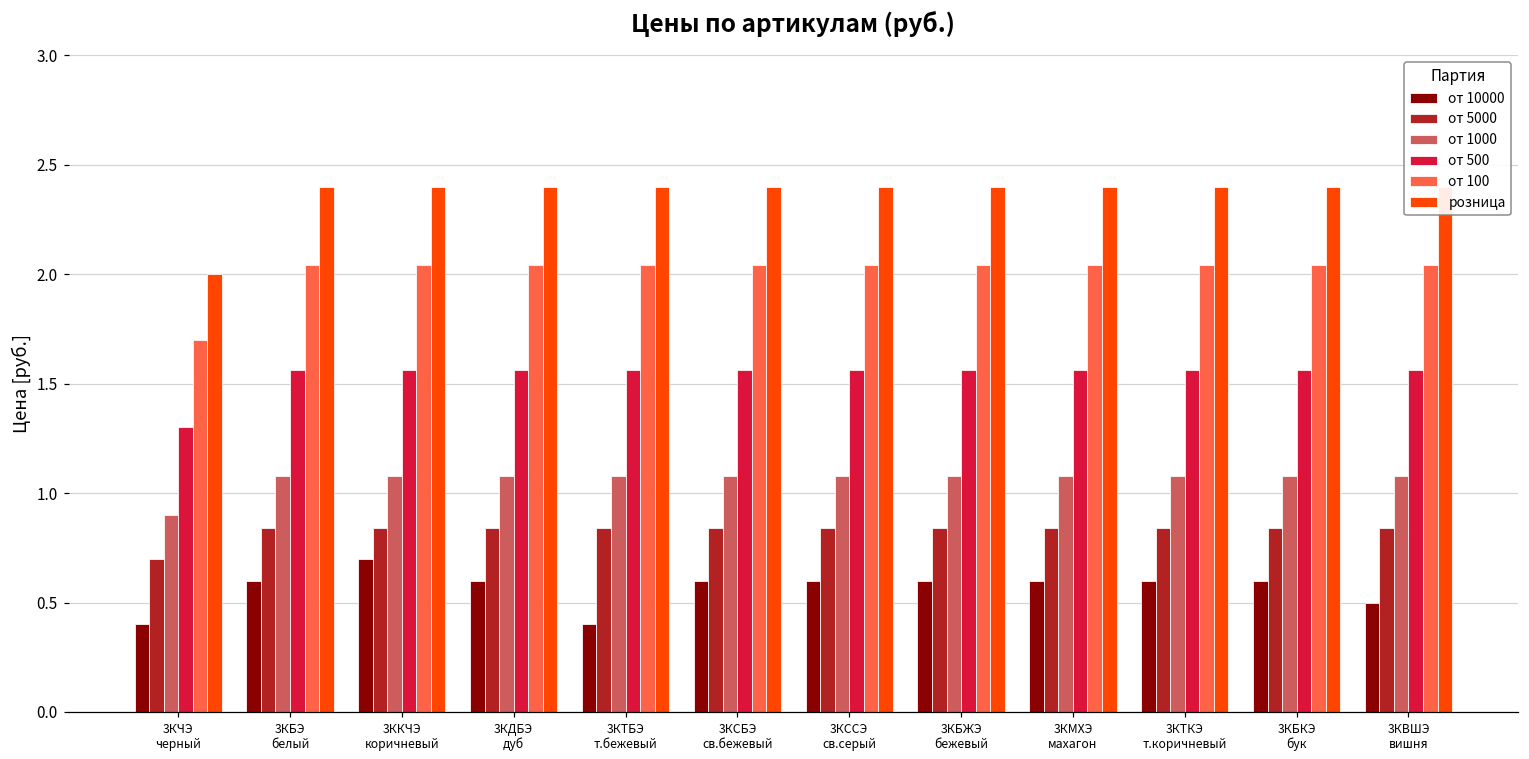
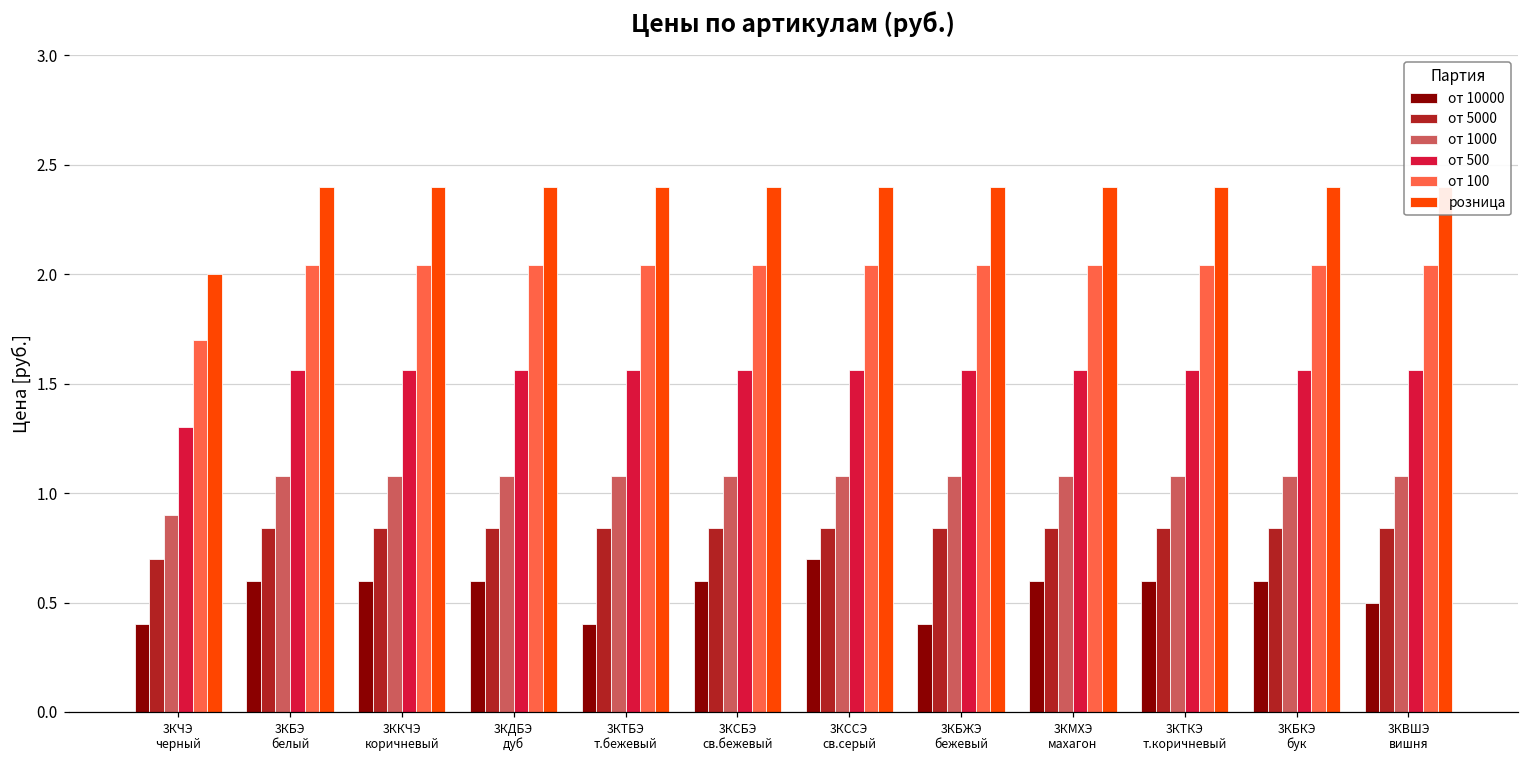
от 10000, 3ККЧЭ коричневый: 0.7 -> 0.6
от 10000, 3КССЭ св.серый: 0.6 -> 0.7
от 10000, 3КБЖЭ бежевый: 0.6 -> 0.4
